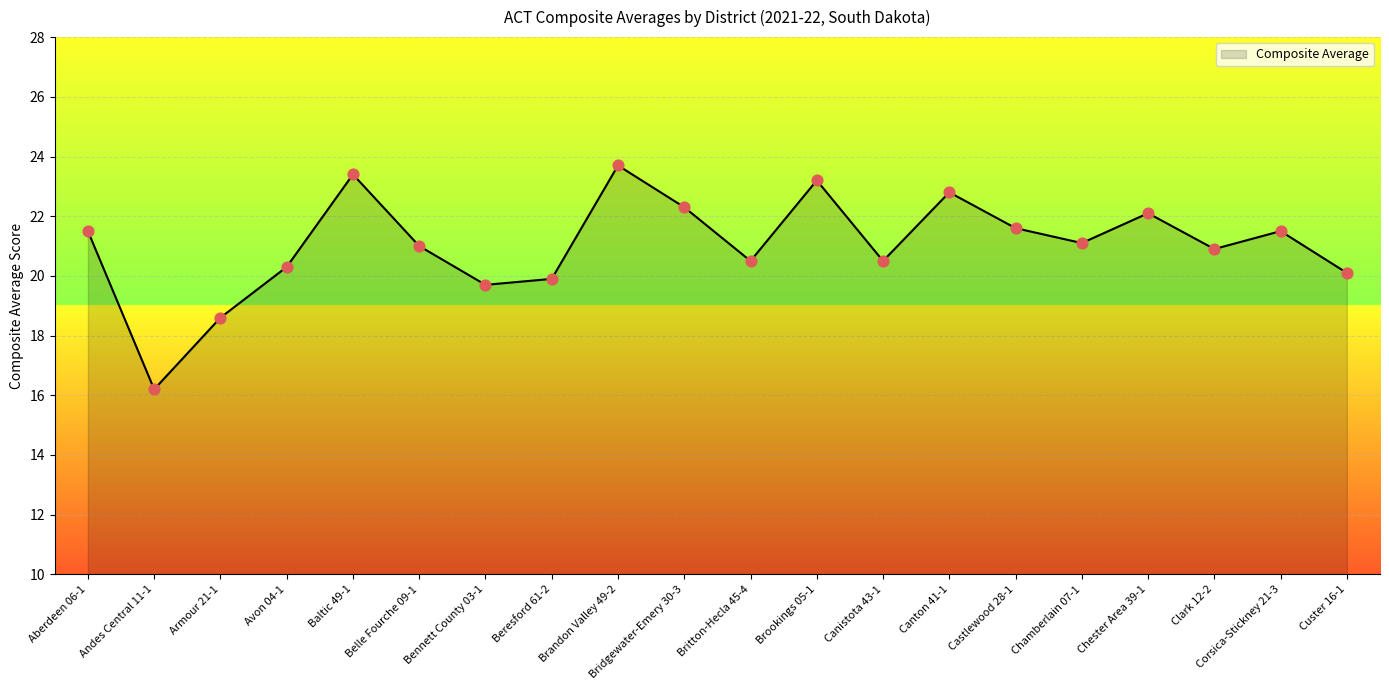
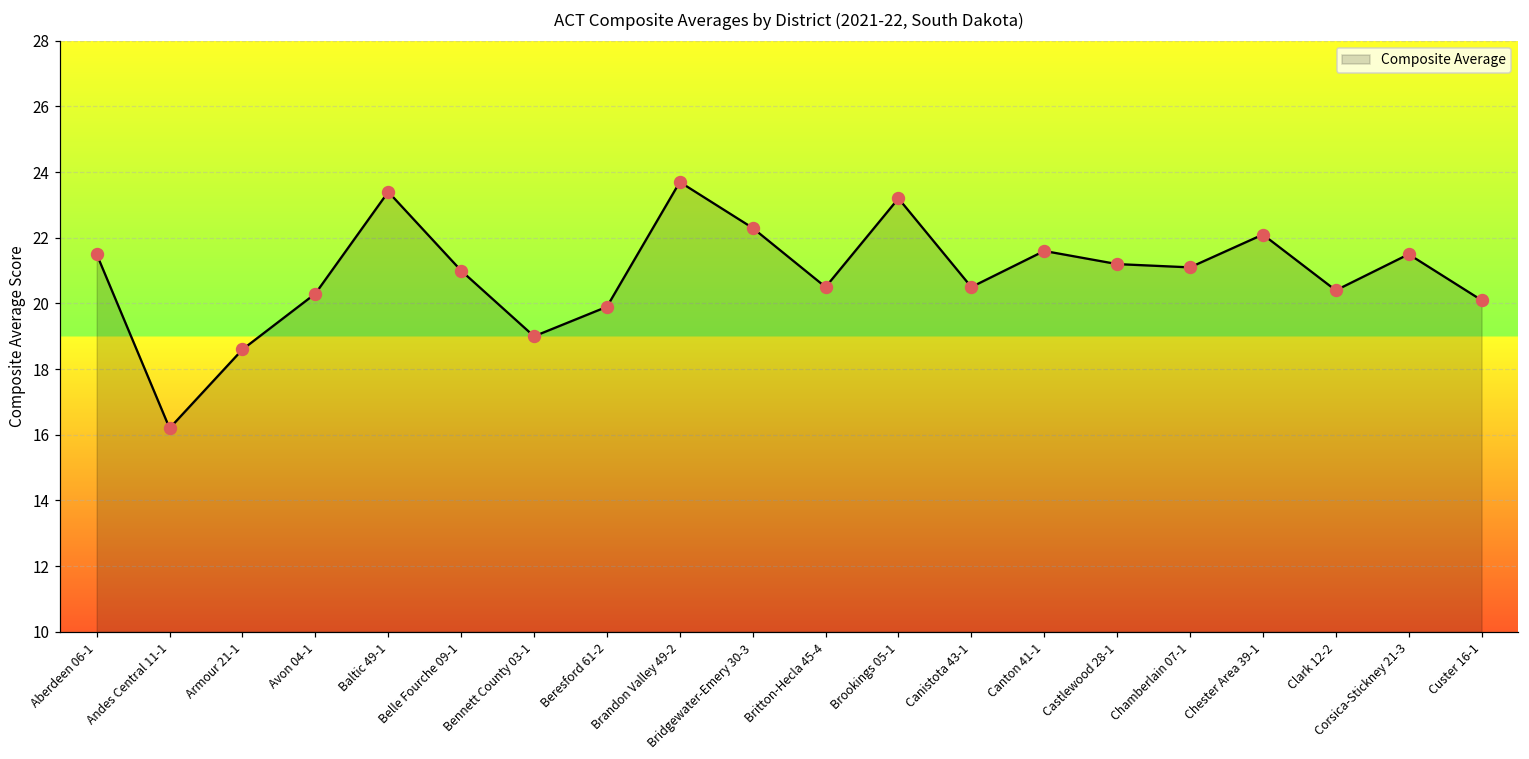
Bennett County 03-1: 19.7 -> 19.0
Canton 41-1: 22.8 -> 21.6
Castlewood 28-1: 21.6 -> 21.2
Clark 12-2: 20.9 -> 20.4
